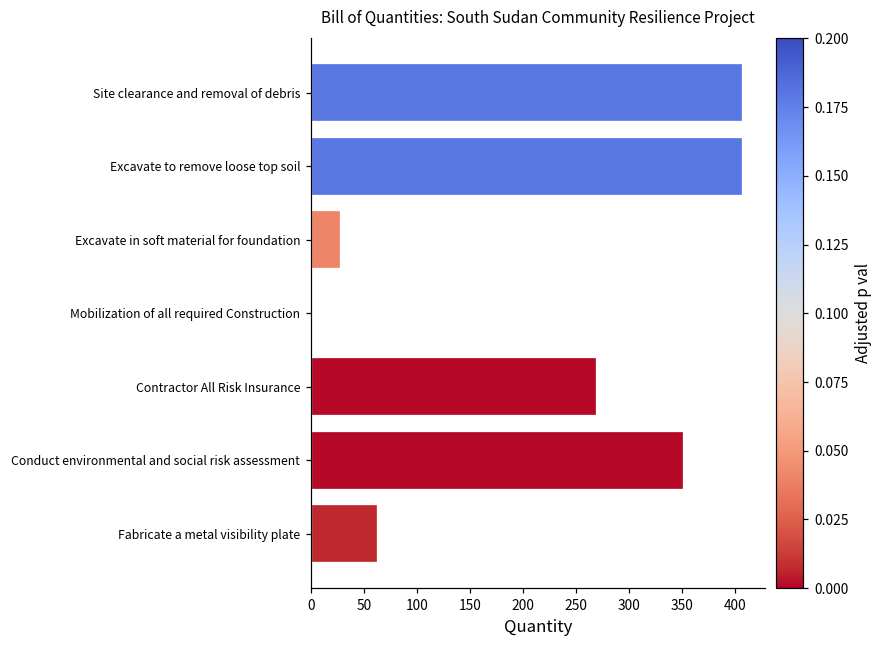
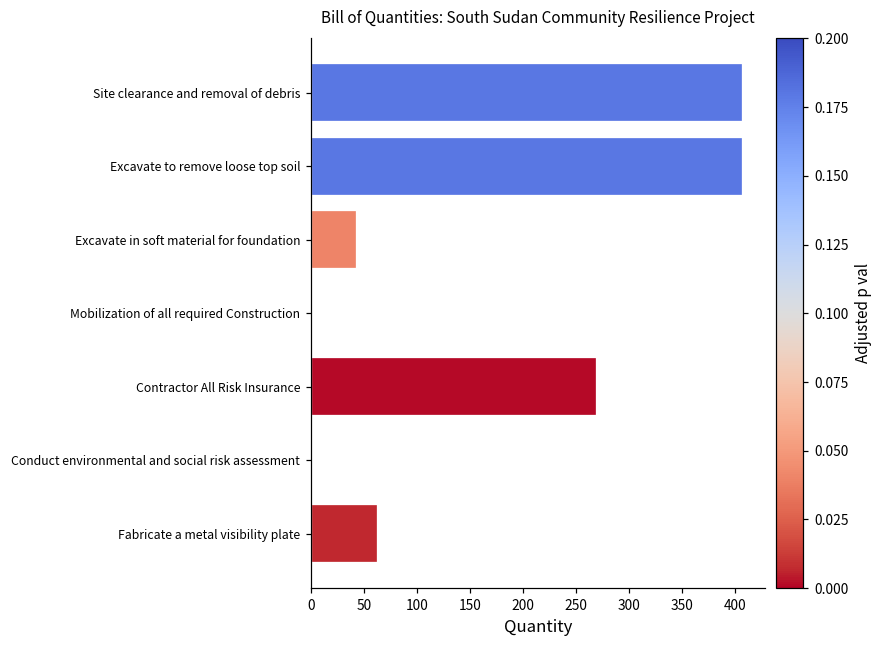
Excavate in soft material for foundation: 30 -> 40
Conduct environmental and social risk assessment: 350 -> 0
